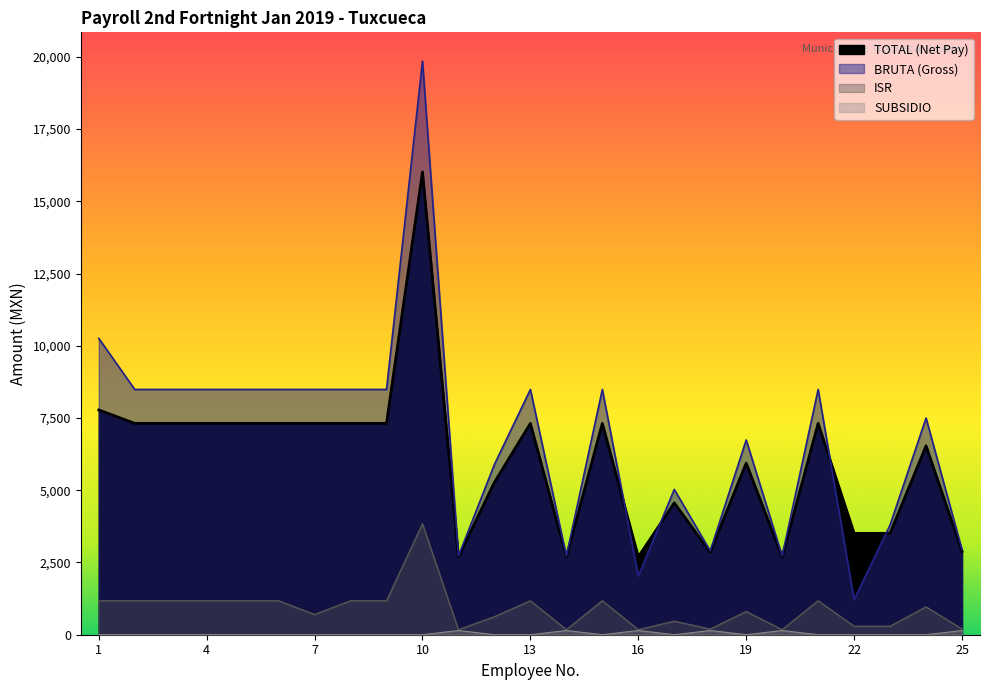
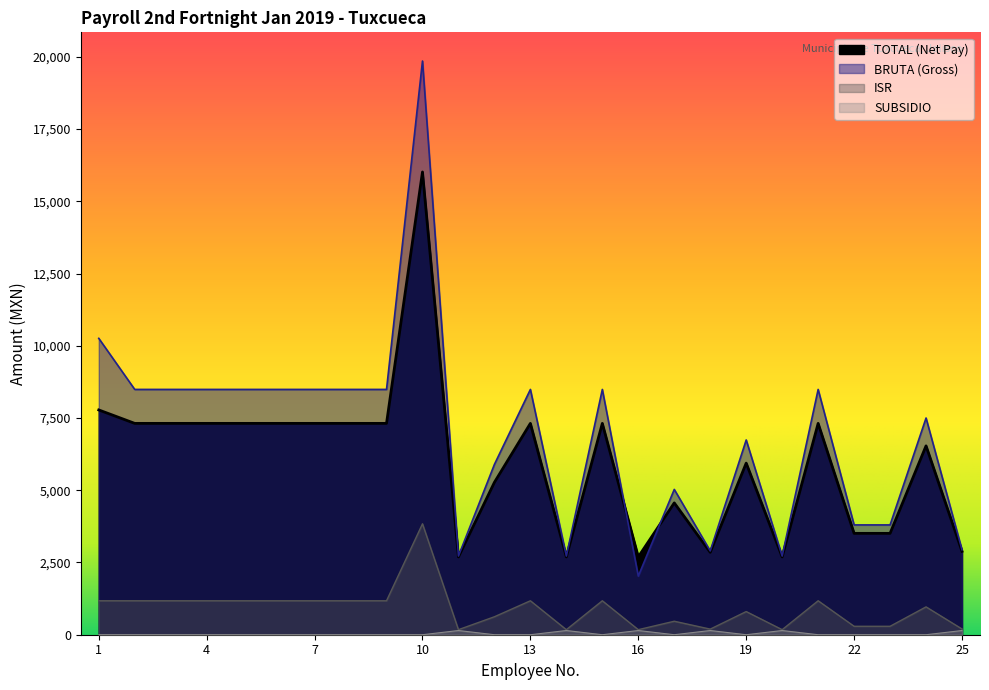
ISR, 7: 700 -> 1,200
BRUTA (Gross), 22: 1,200 -> 3,800
